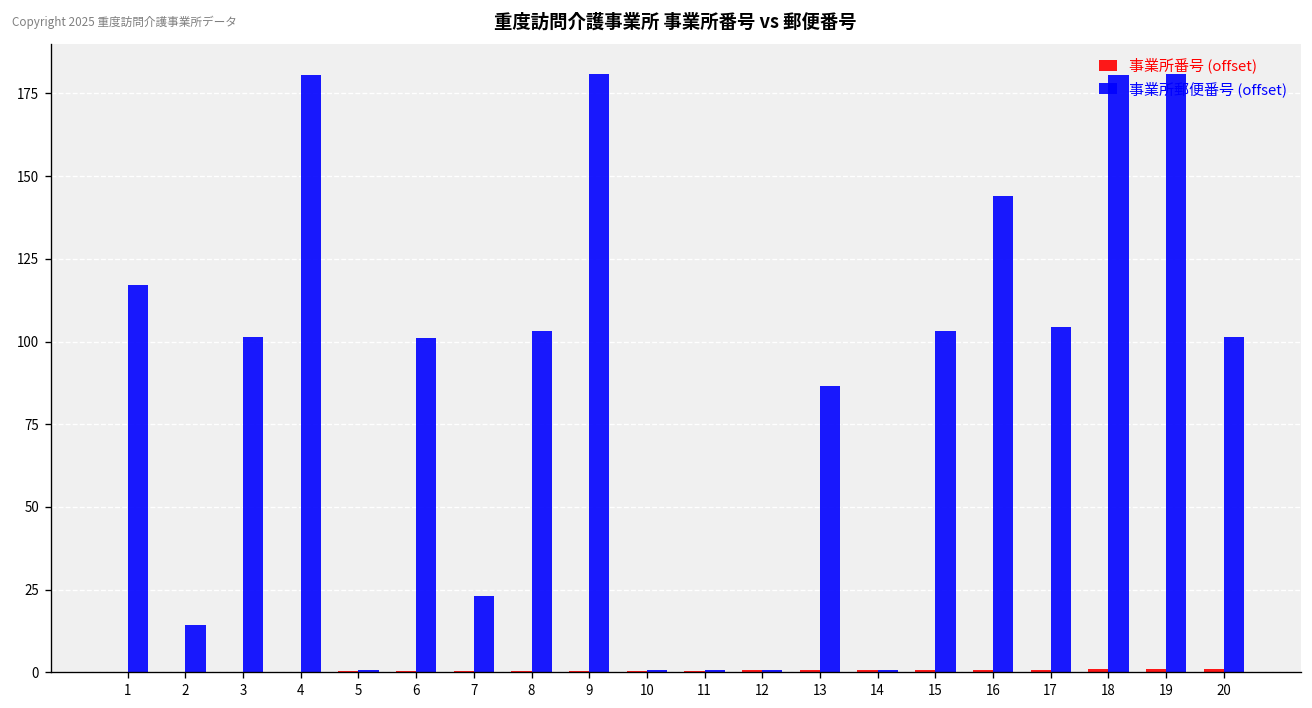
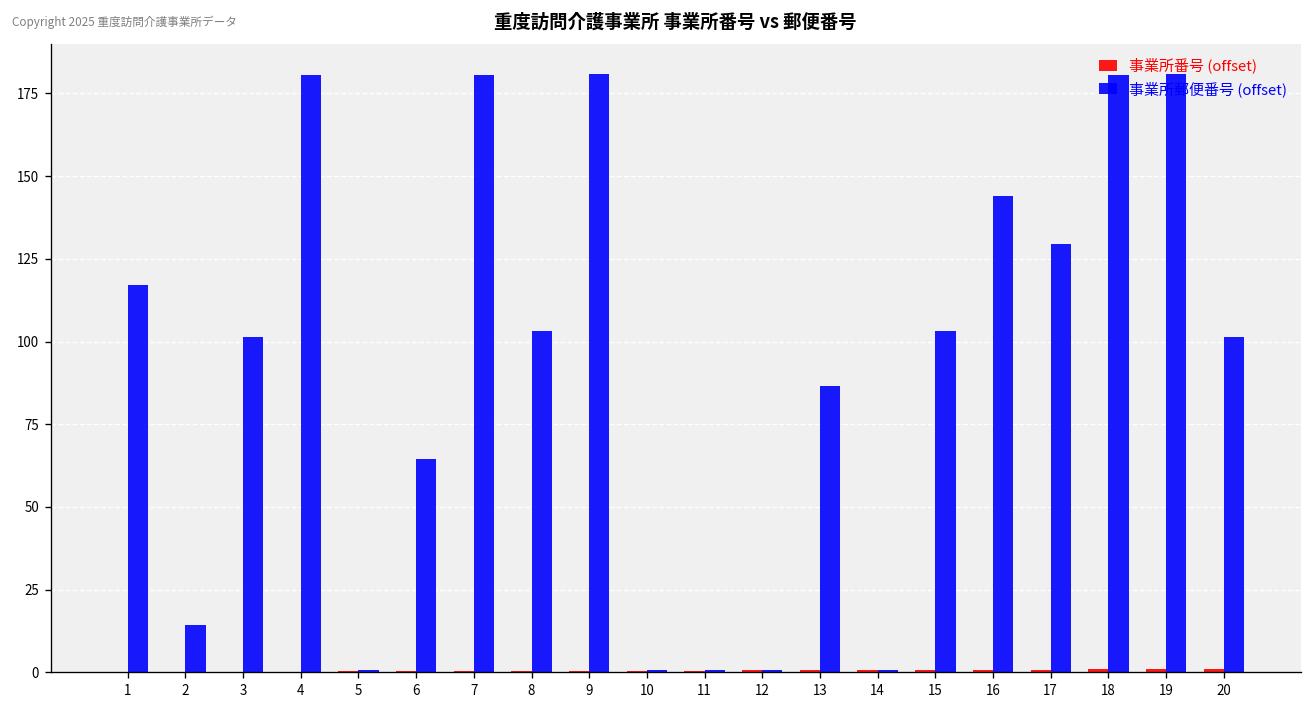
事業所郵便番号 (offset), 6: 101 -> 65
事業所郵便番号 (offset), 7: 23 -> 181
事業所郵便番号 (offset), 17: 105 -> 130
